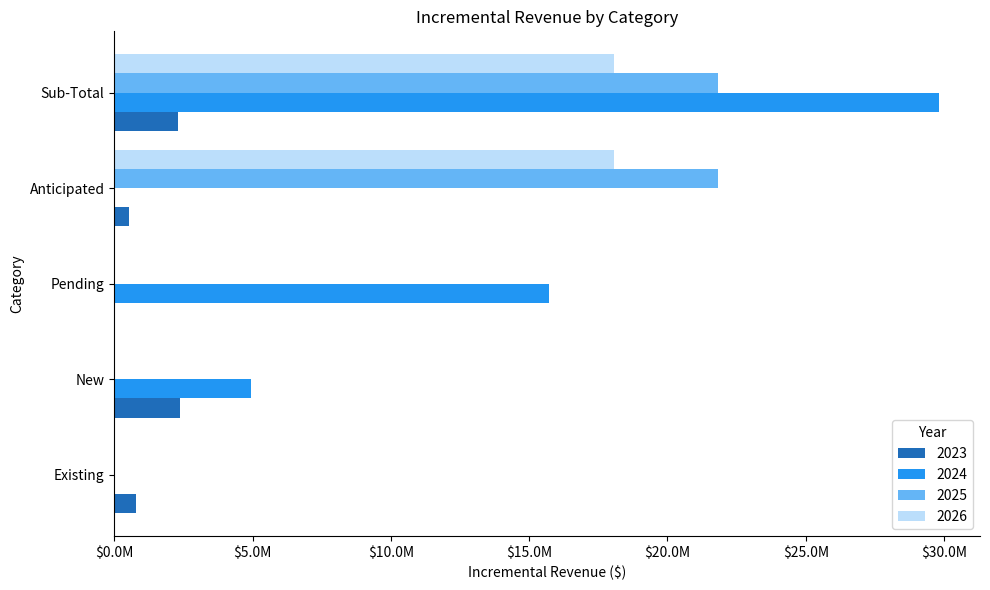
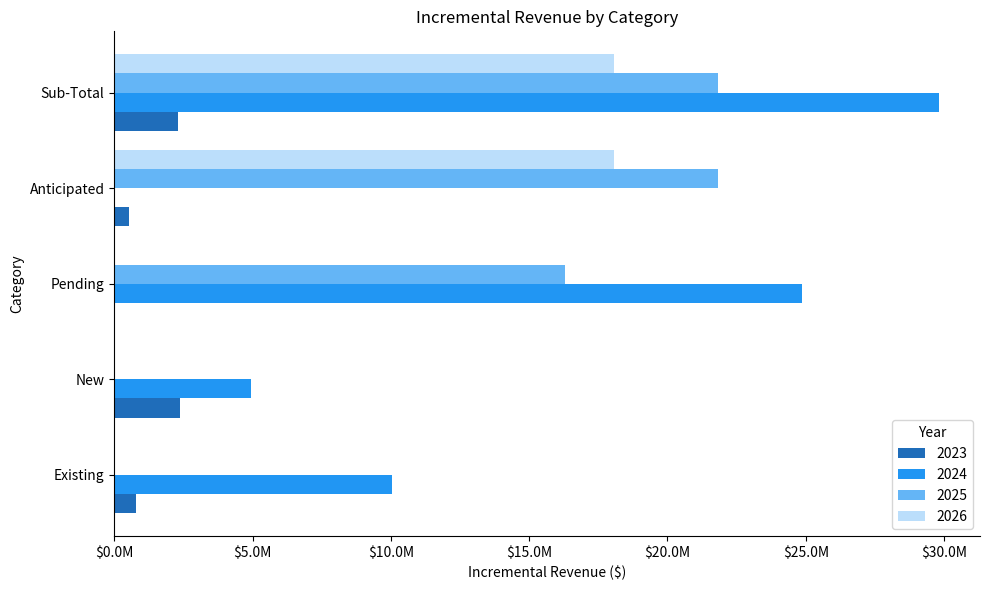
2025, Pending: $0 -> $16300000
2024, Pending: $15700000 -> $24900000
2024, Existing: $0 -> $10000000
